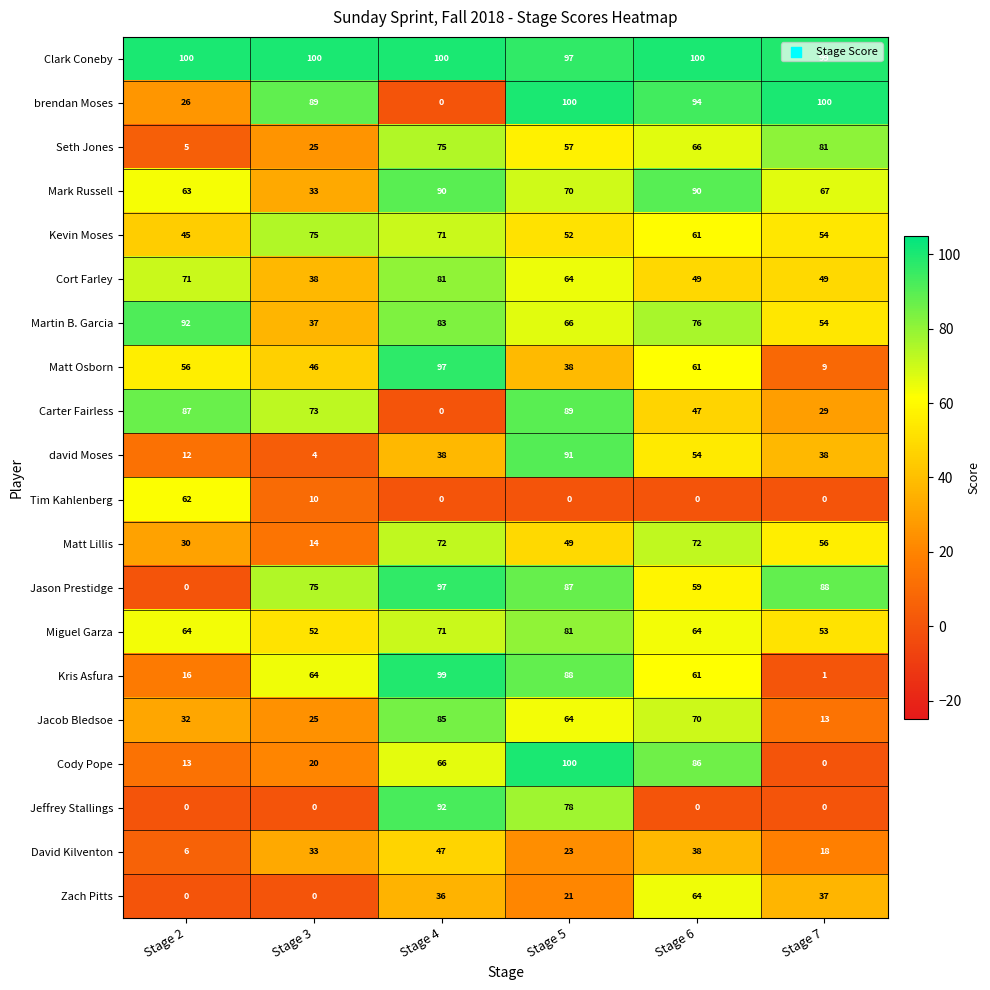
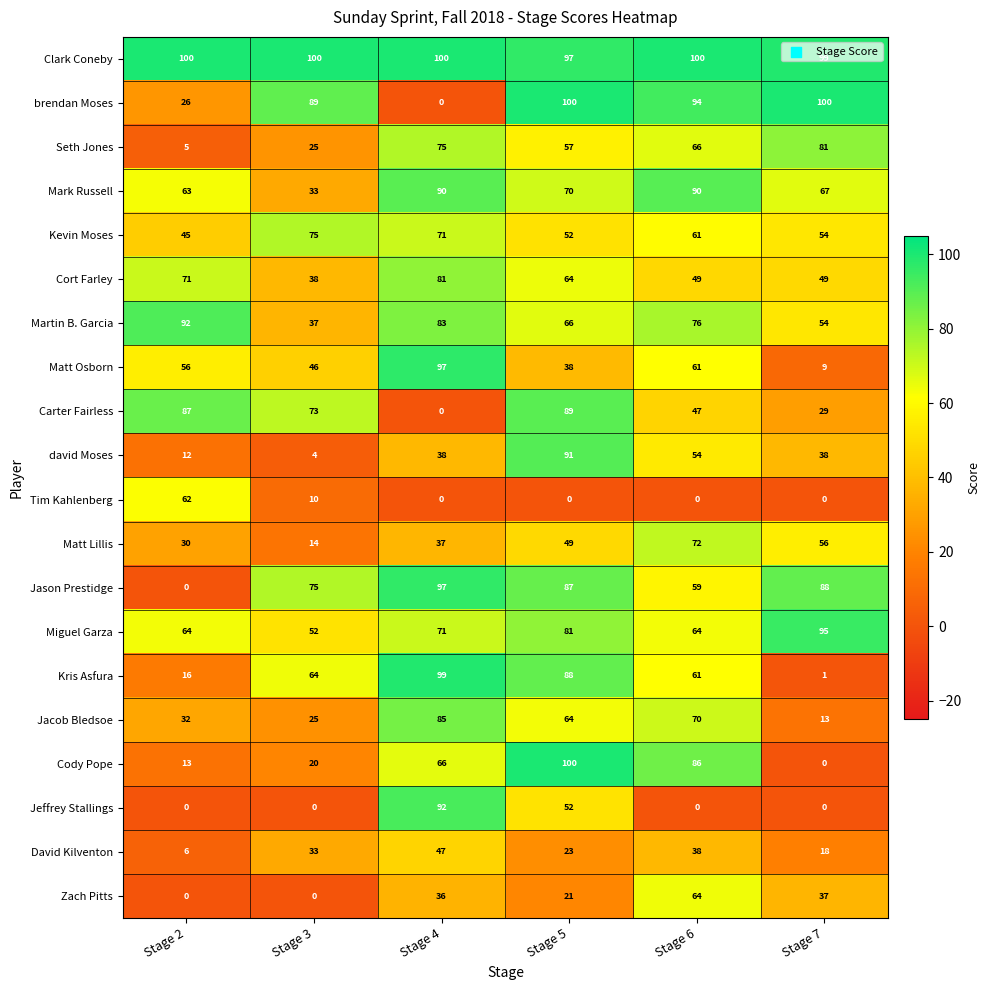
Matt Lillis, Stage 4: 72 -> 37
Miguel Garza, Stage 7: 53 -> 95
Jeffrey Stallings, Stage 5: 78 -> 52
